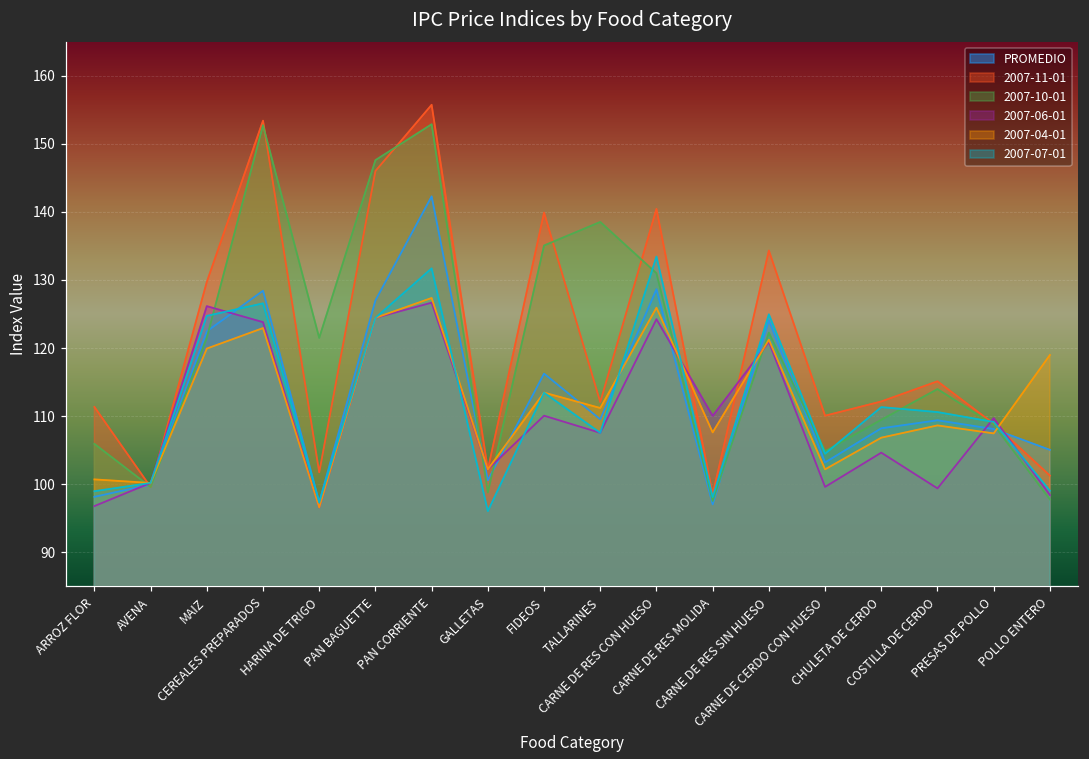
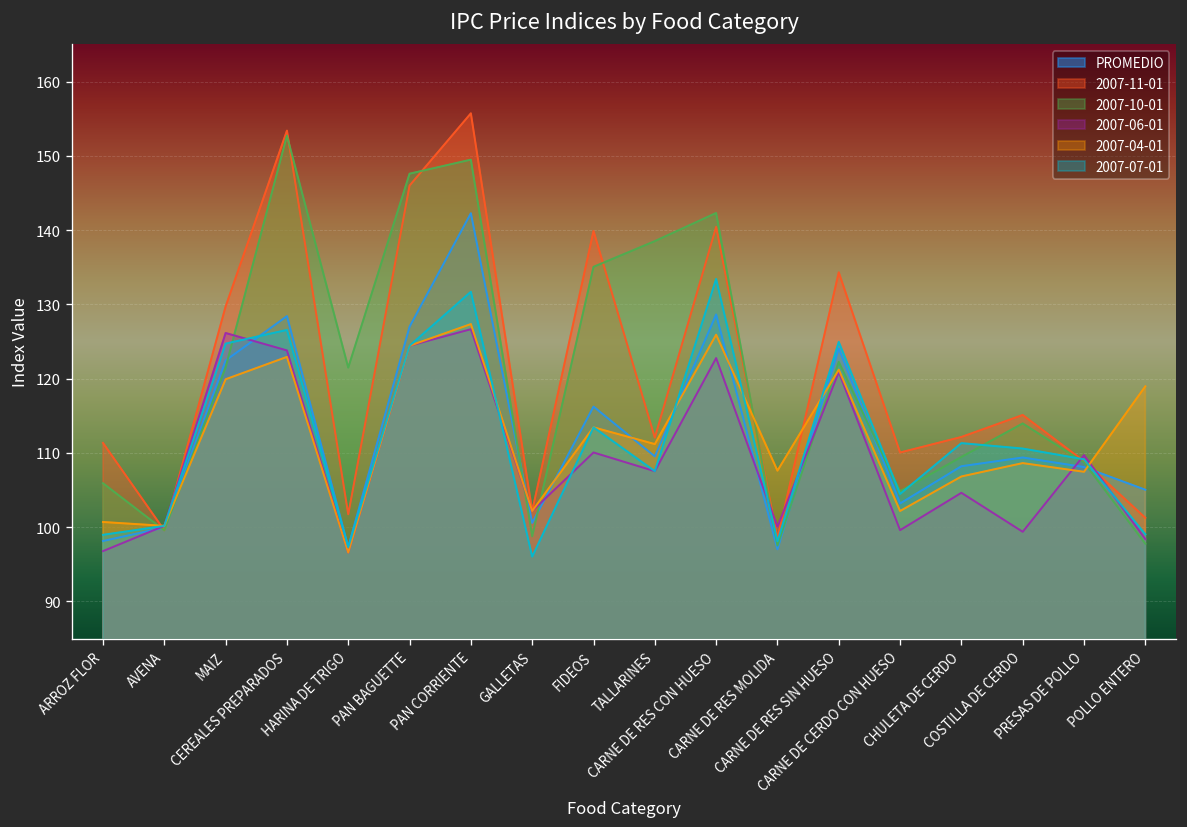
2007-10-01, PAN CORRIENTE: 153 -> 149
2007-10-01, CARNE DE RES CON HUESO: 131 -> 142
2007-06-01, CARNE DE RES CON HUESO: 124 -> 123
2007-06-01, CARNE DE RES MOLIDA: 110 -> 100
